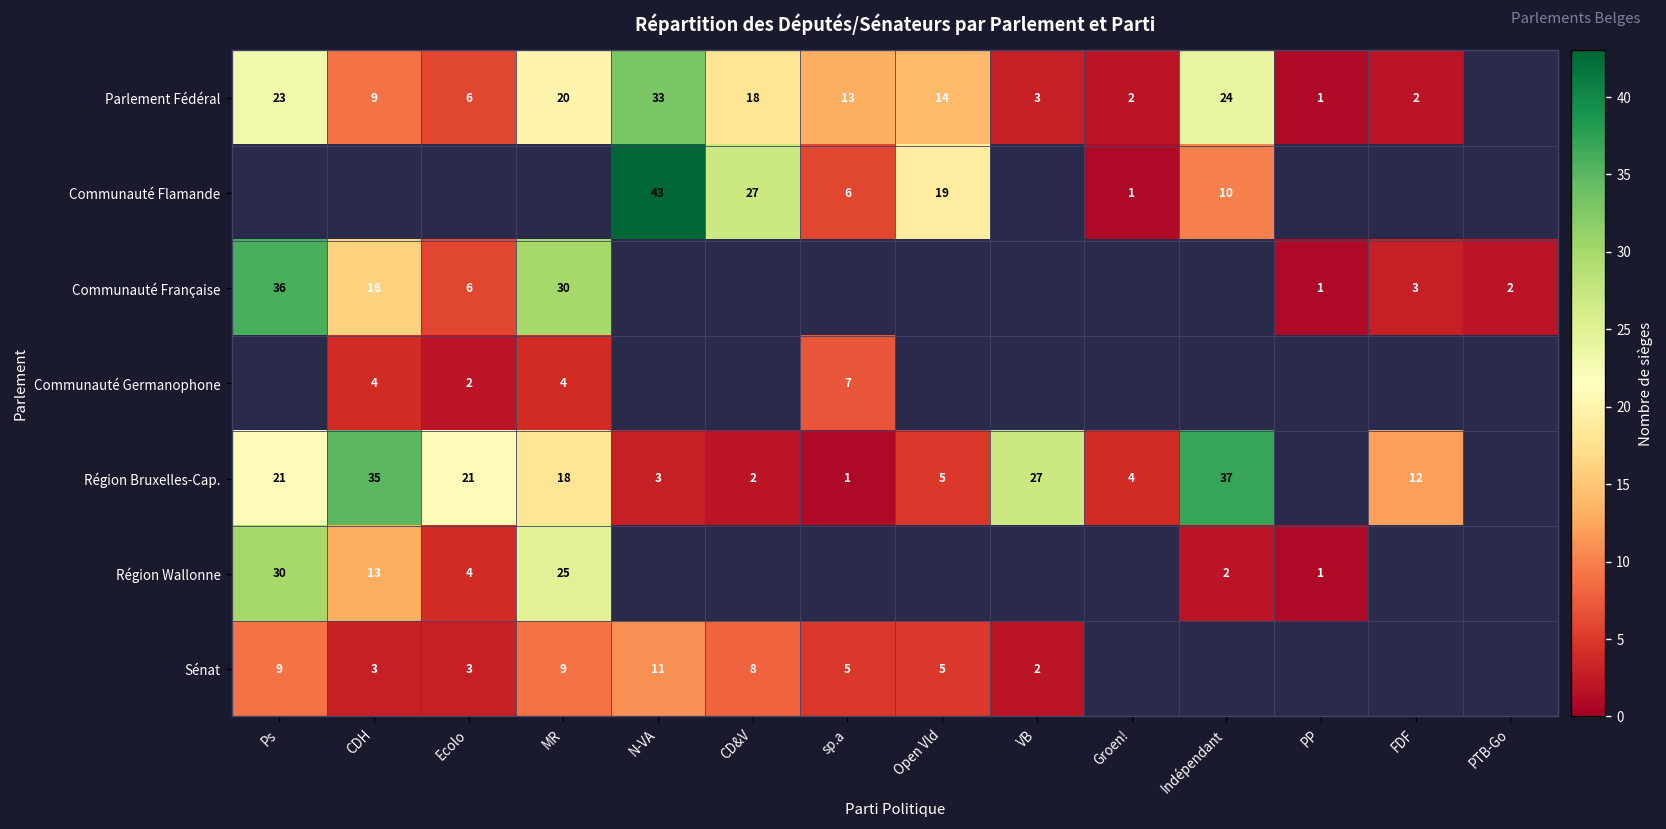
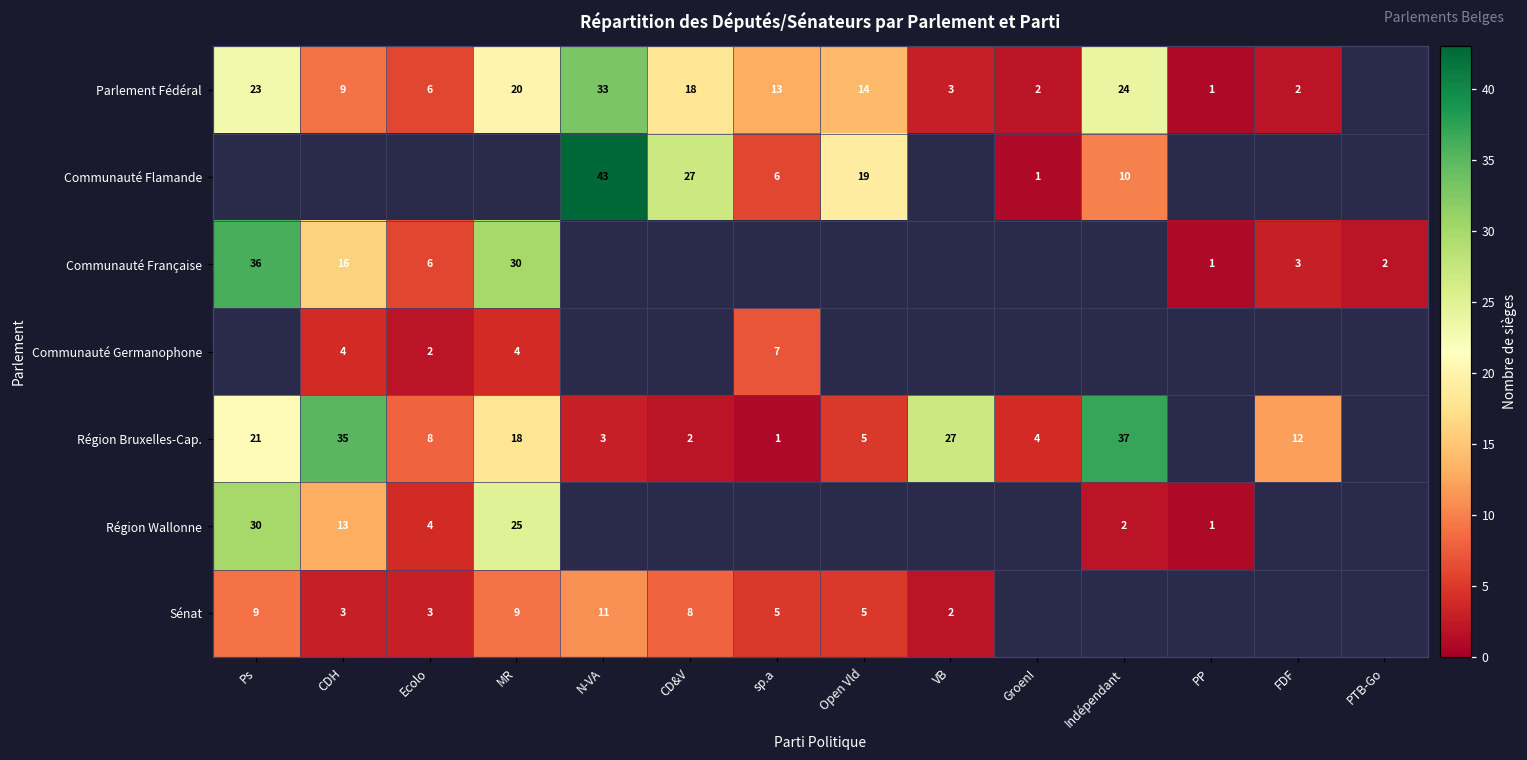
Région Bruxelles-Cap., Ecolo: 21 -> 8
